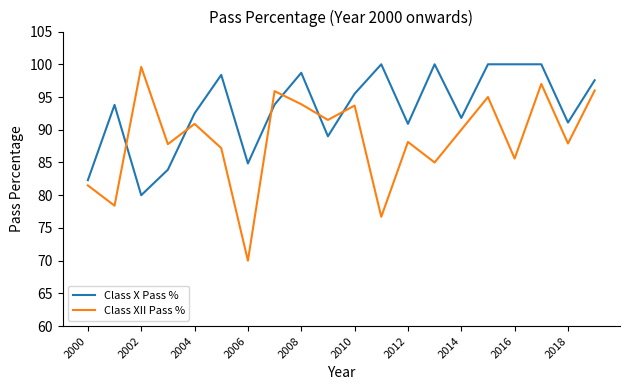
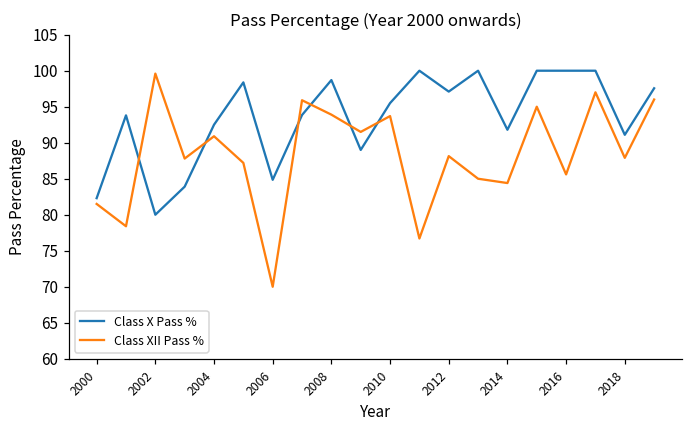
Class X Pass %, 2012: 91 -> 97
Class XII Pass %, 2014: 90 -> 84
